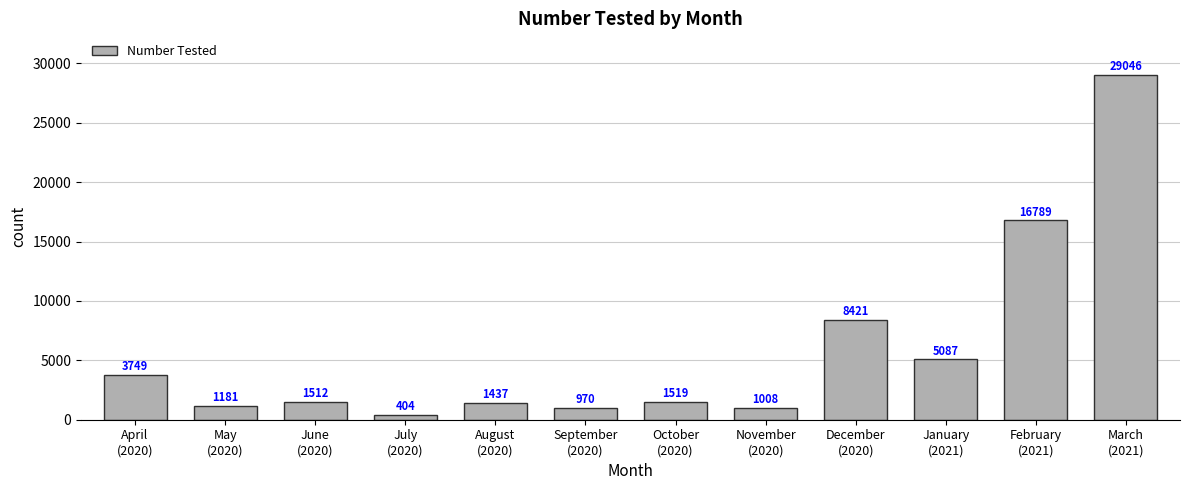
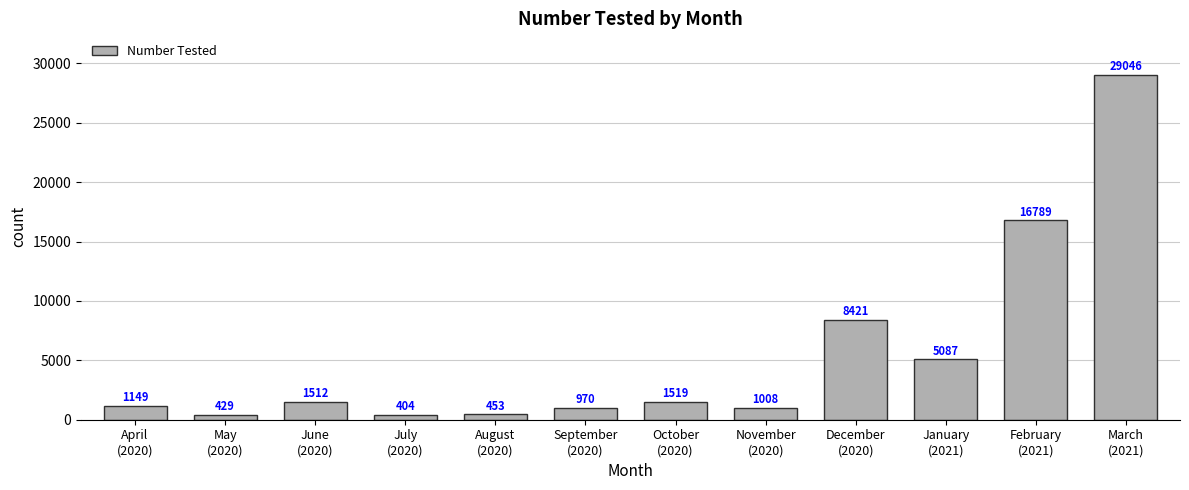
April (2020): 3749 -> 1149
May (2020): 1181 -> 429
August (2020): 1437 -> 453
